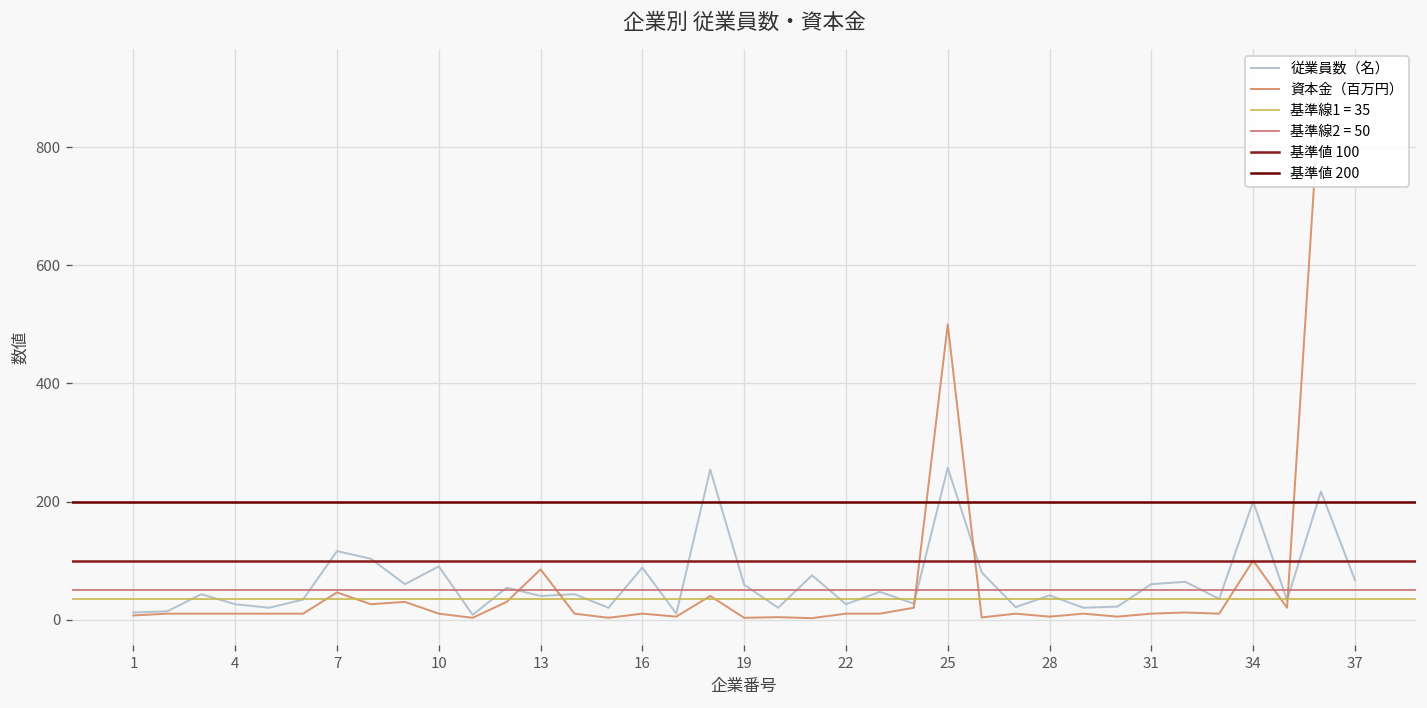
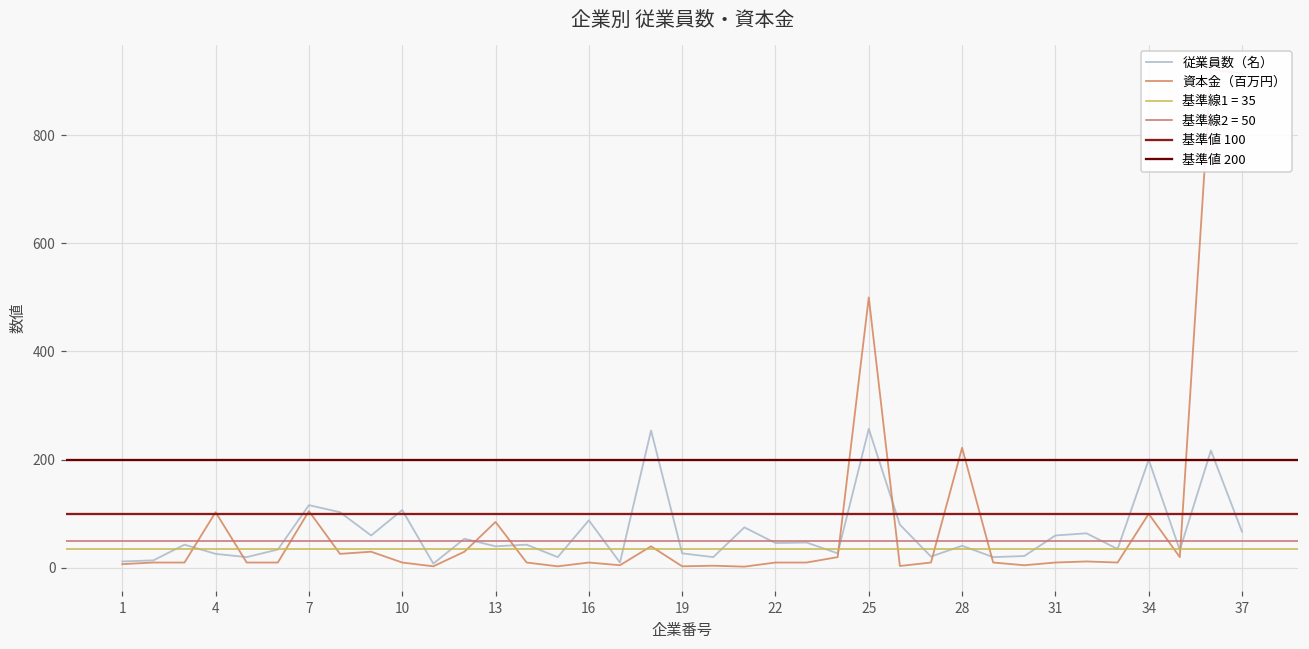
資本金（百万円）, 4: 10 -> 100
資本金（百万円）, 7: 50 -> 110
従業員数（名）, 10: 90 -> 110
従業員数（名）, 19: 60 -> 30
従業員数（名）, 22: 30 -> 50
資本金（百万円）, 28: 10 -> 220
